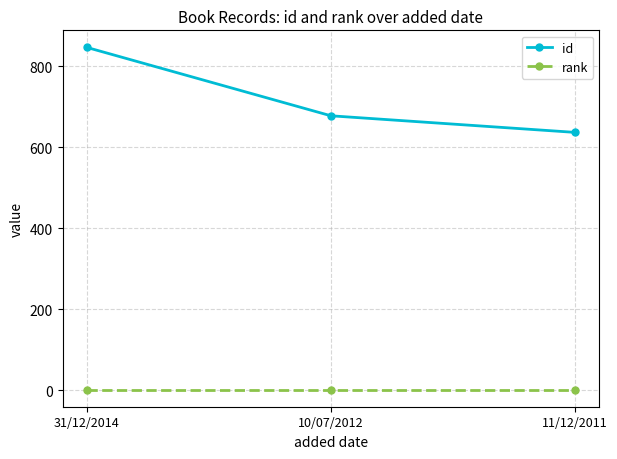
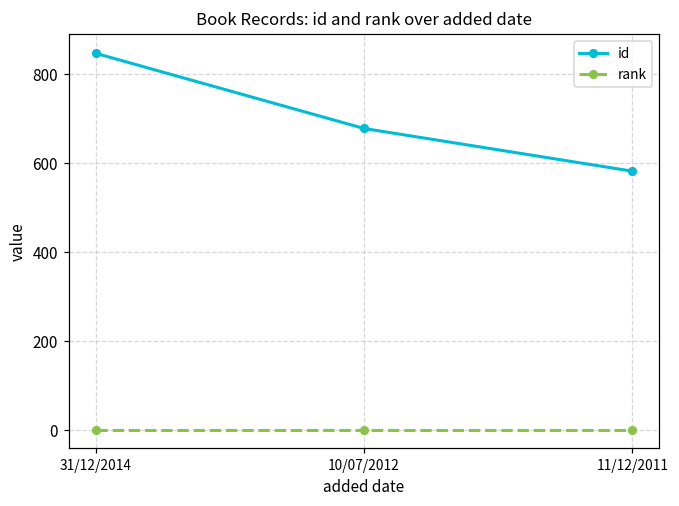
id, 11/12/2011: 640 -> 580
